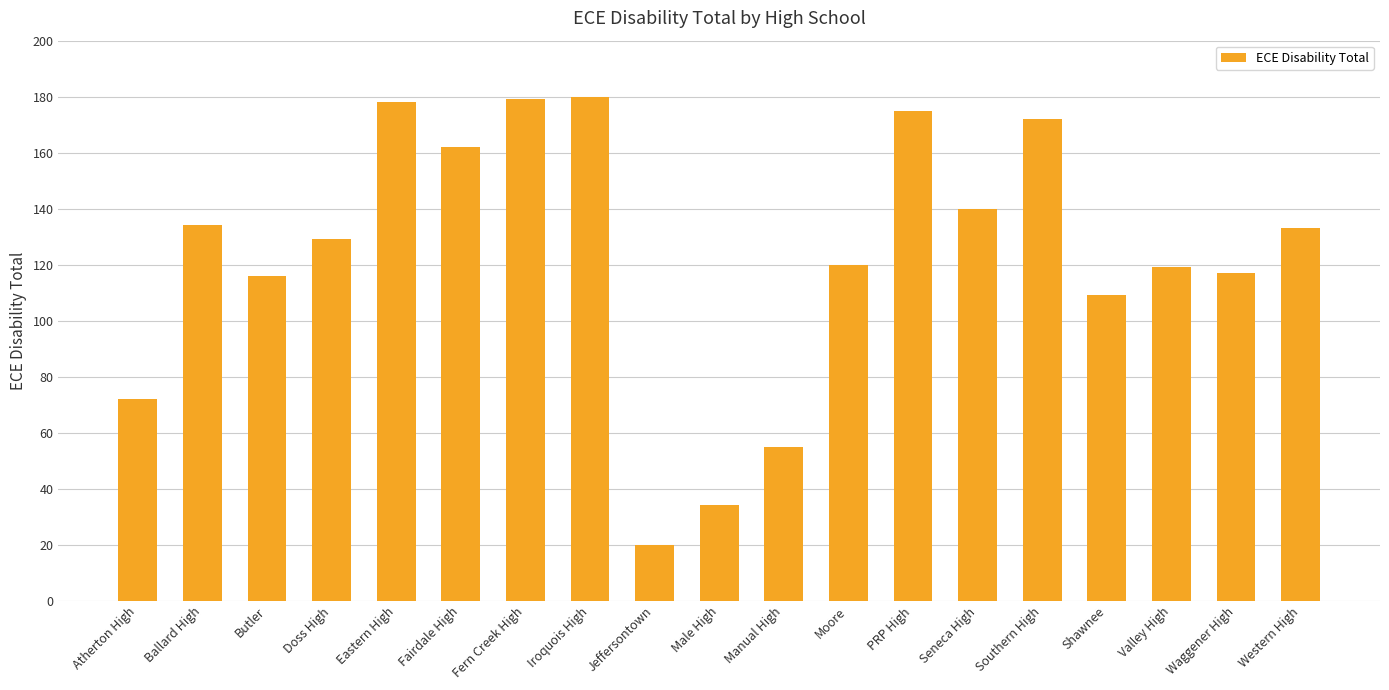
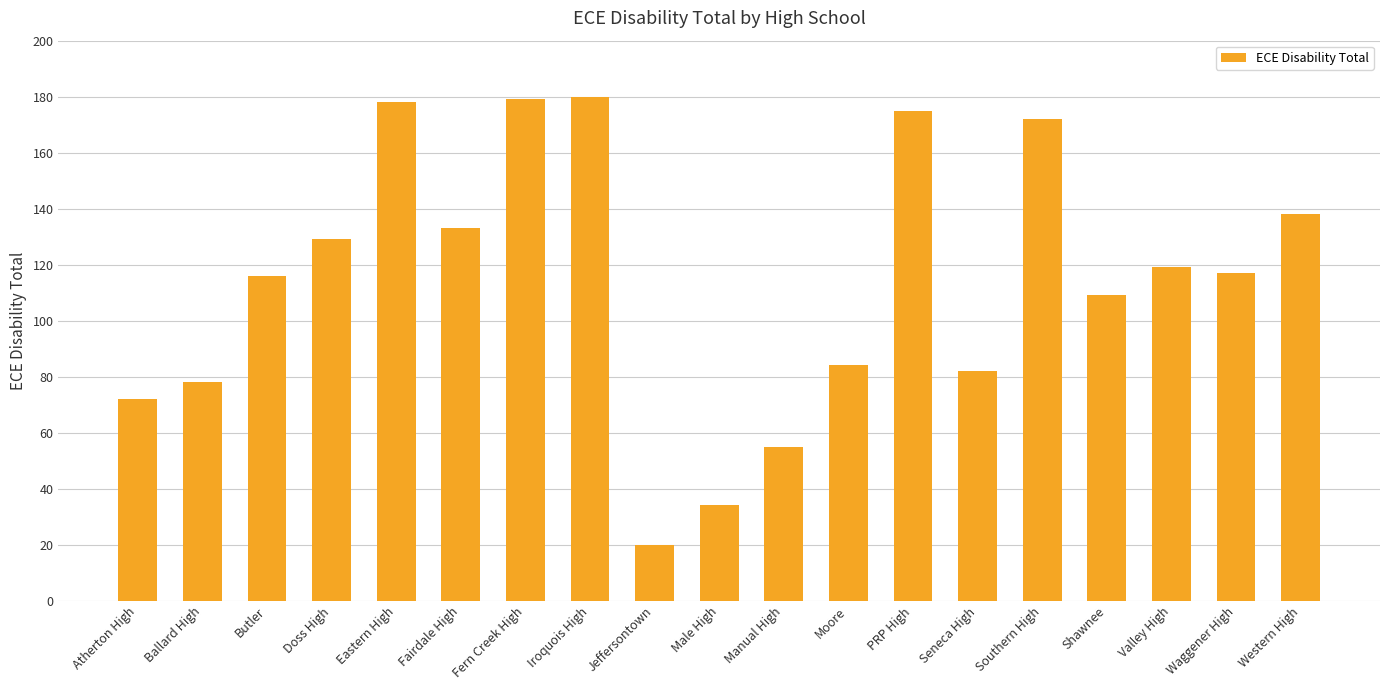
Ballard High: 134 -> 78
Fairdale High: 162 -> 133
Moore: 120 -> 84
Seneca High: 140 -> 82
Western High: 133 -> 138
